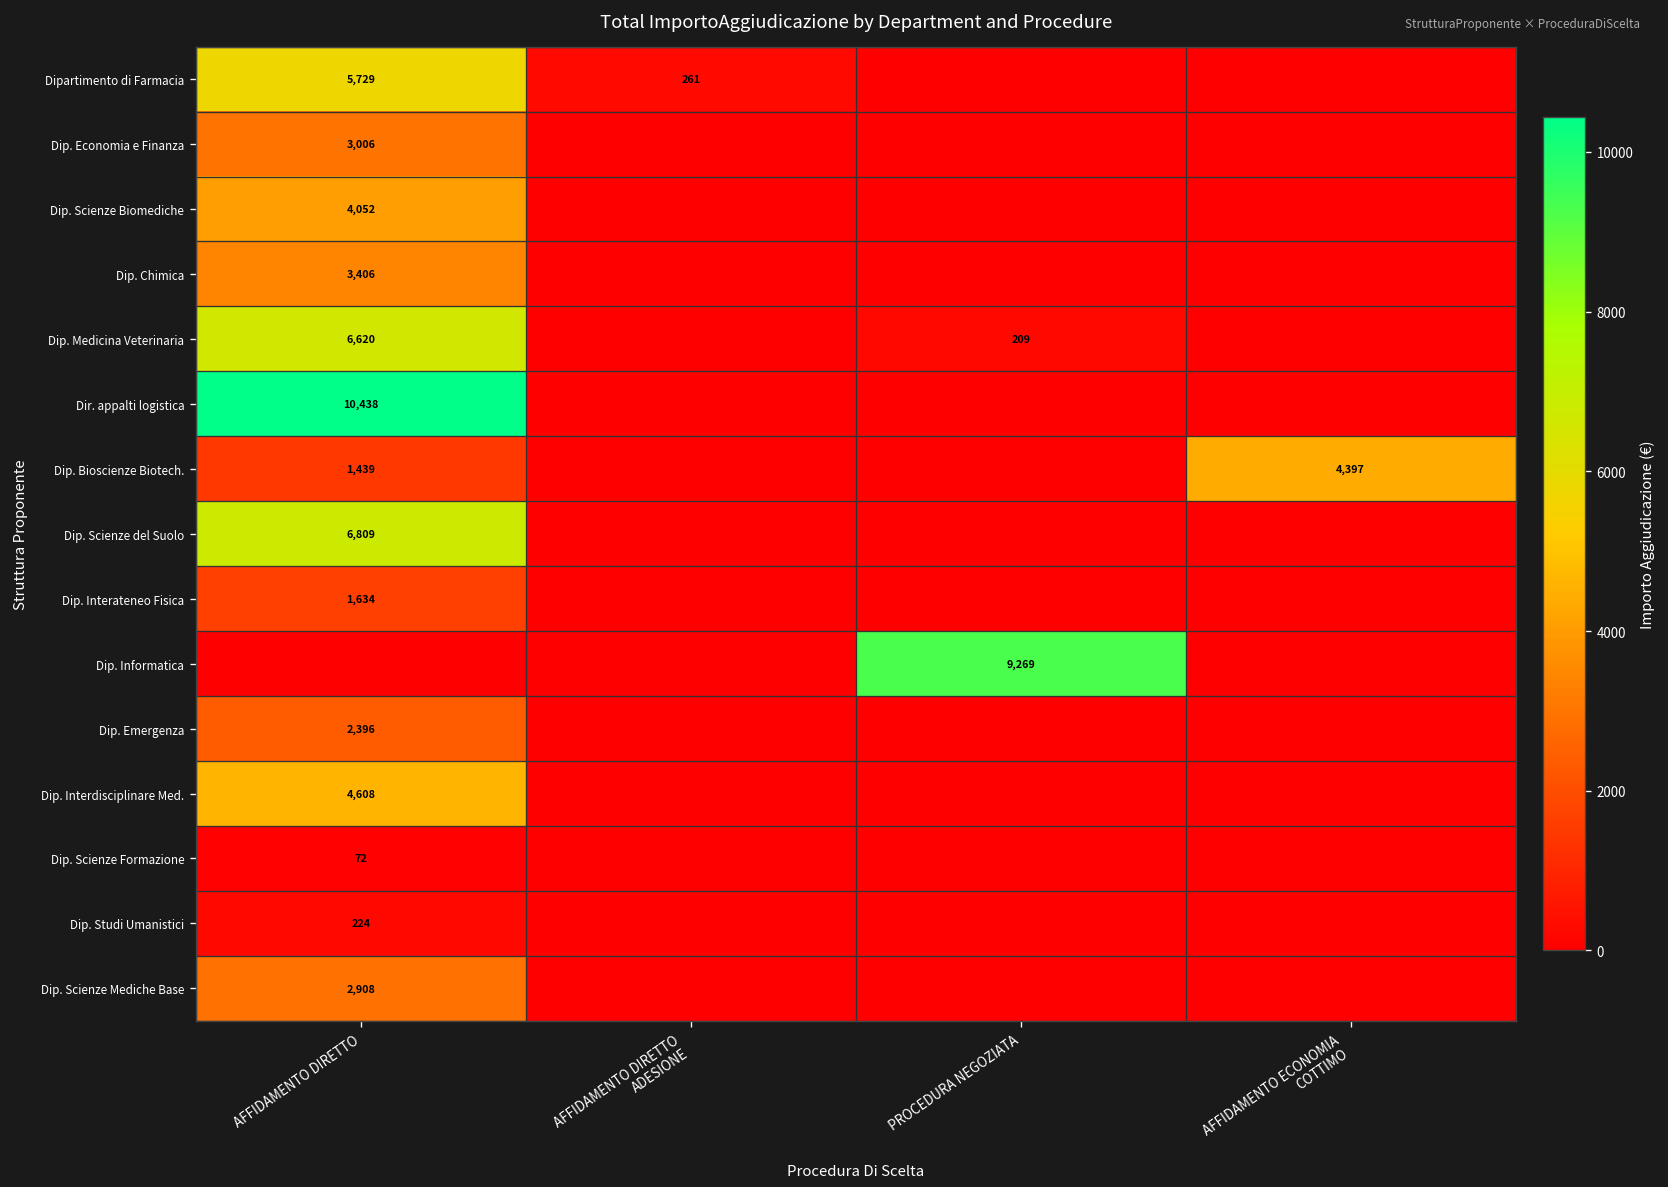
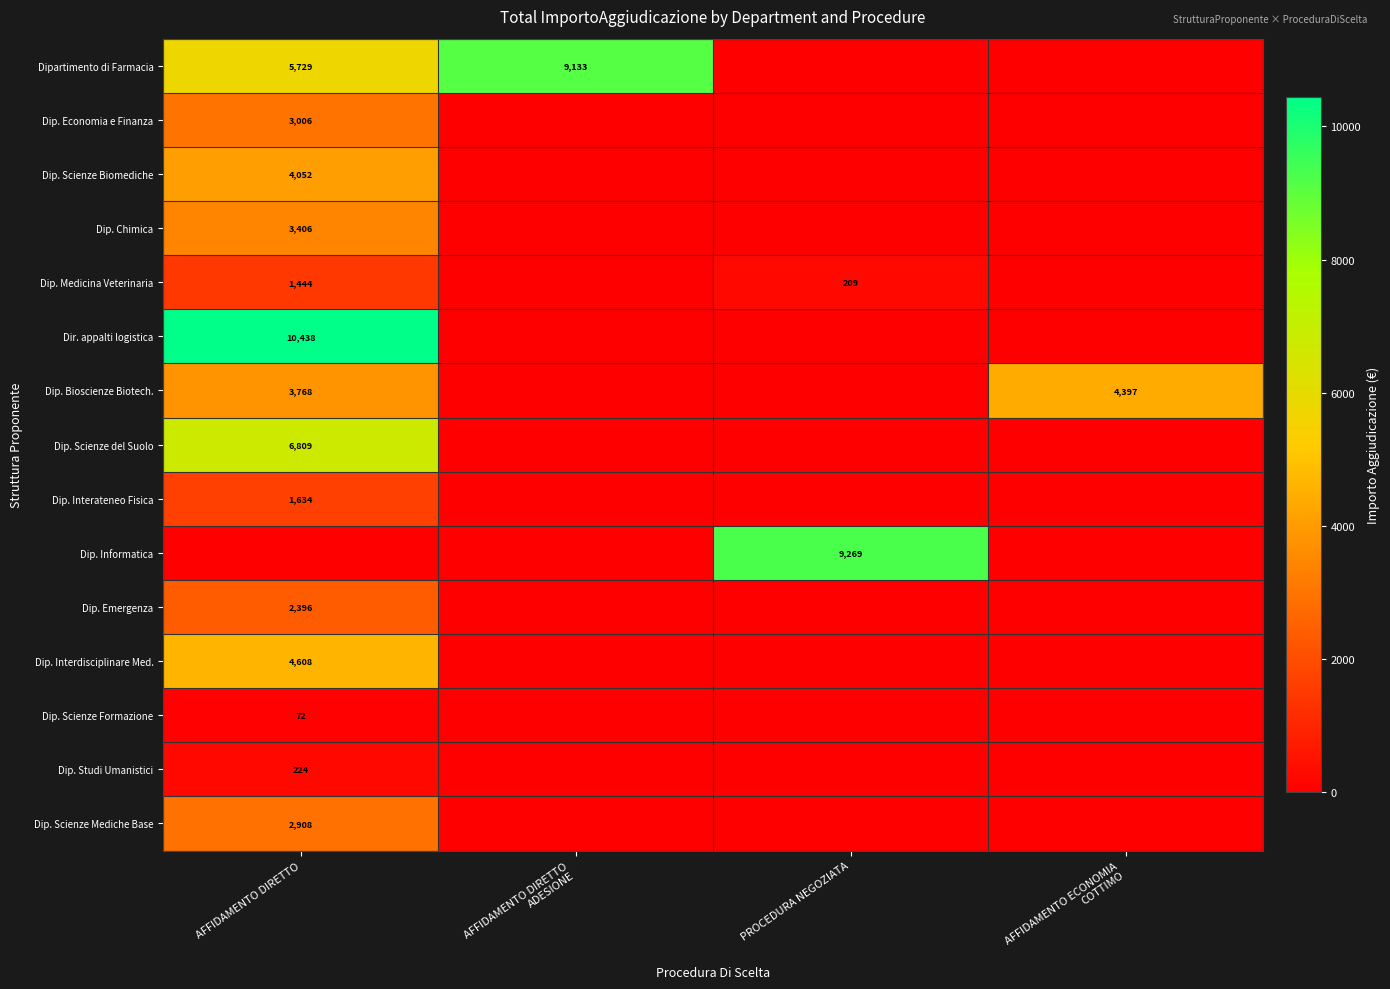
Dipartimento di Farmacia, AFFIDAMENTO DIRETTO ADESIONE: 261 -> 9,133
Dip. Medicina Veterinaria, AFFIDAMENTO DIRETTO: 6,620 -> 1,444
Dip. Bioscienze Biotech., AFFIDAMENTO DIRETTO: 1,439 -> 3,768
